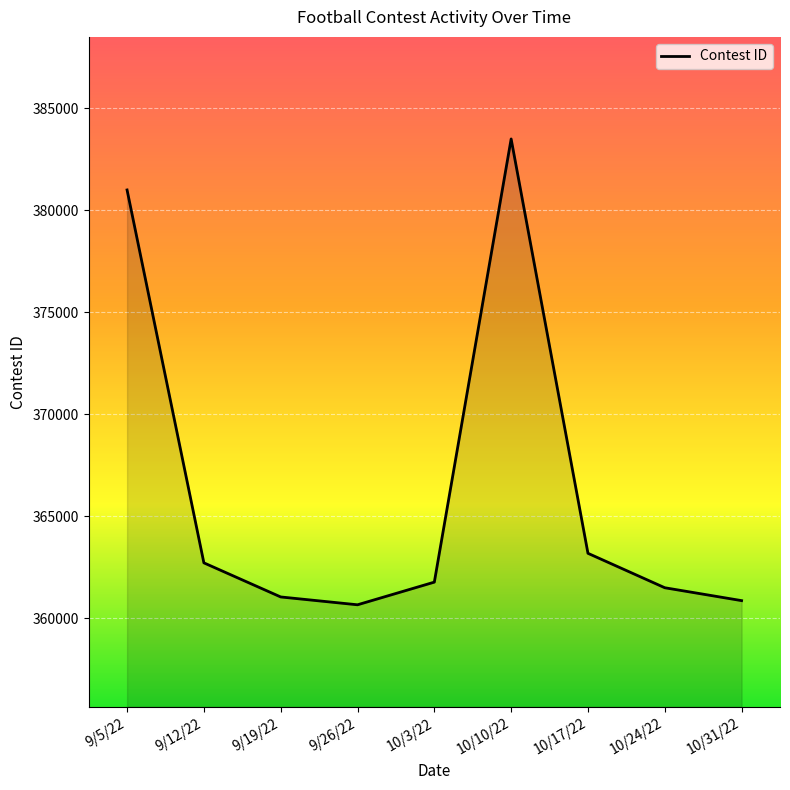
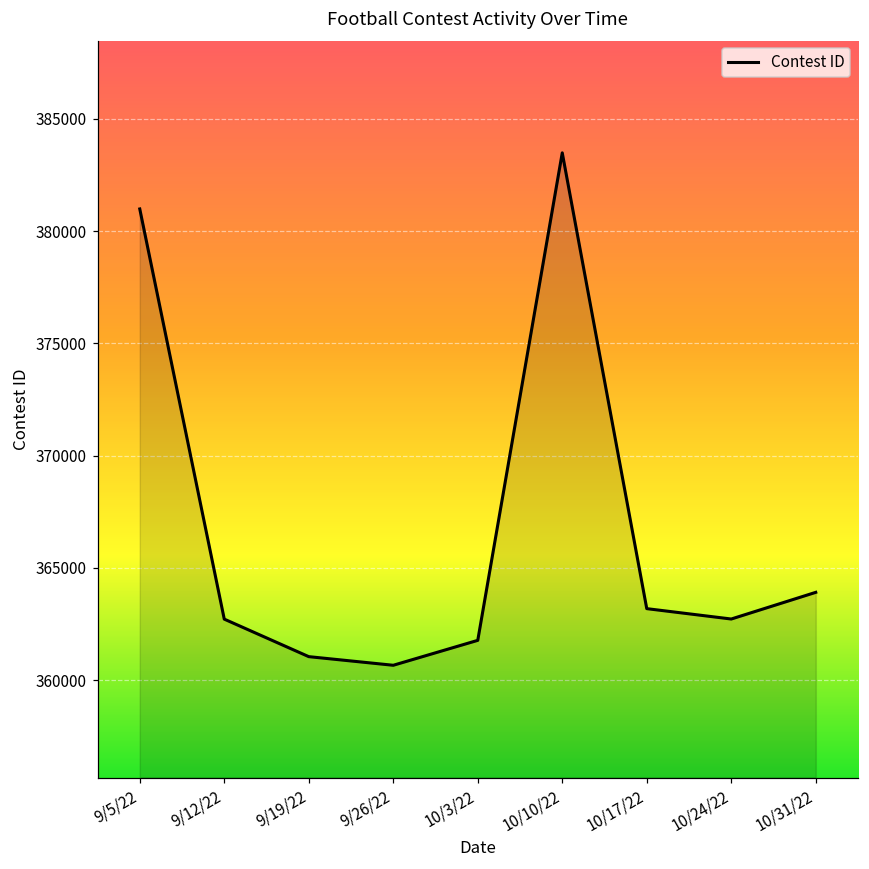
10/24/22: 361500 -> 362700
10/31/22: 360900 -> 363900
